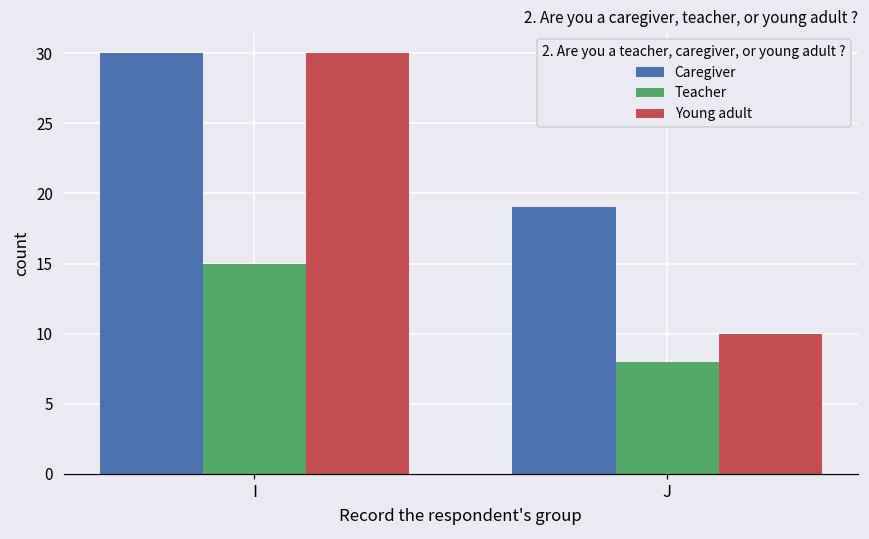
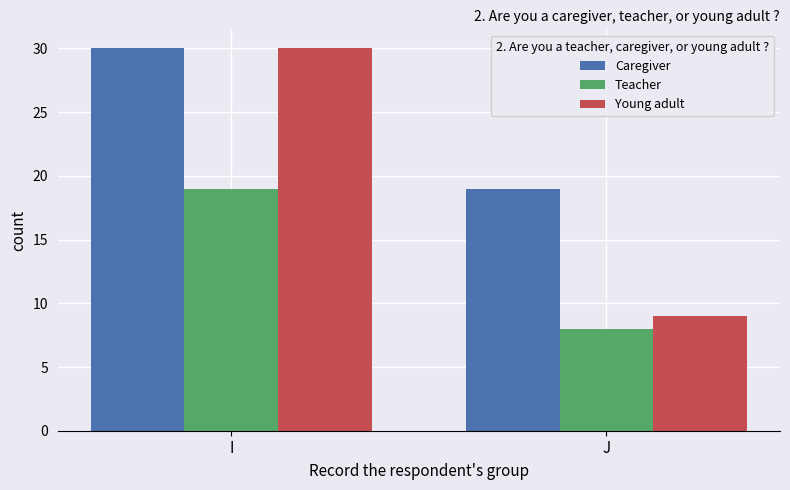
Teacher, I: 15 -> 19
Young adult, J: 10 -> 9
